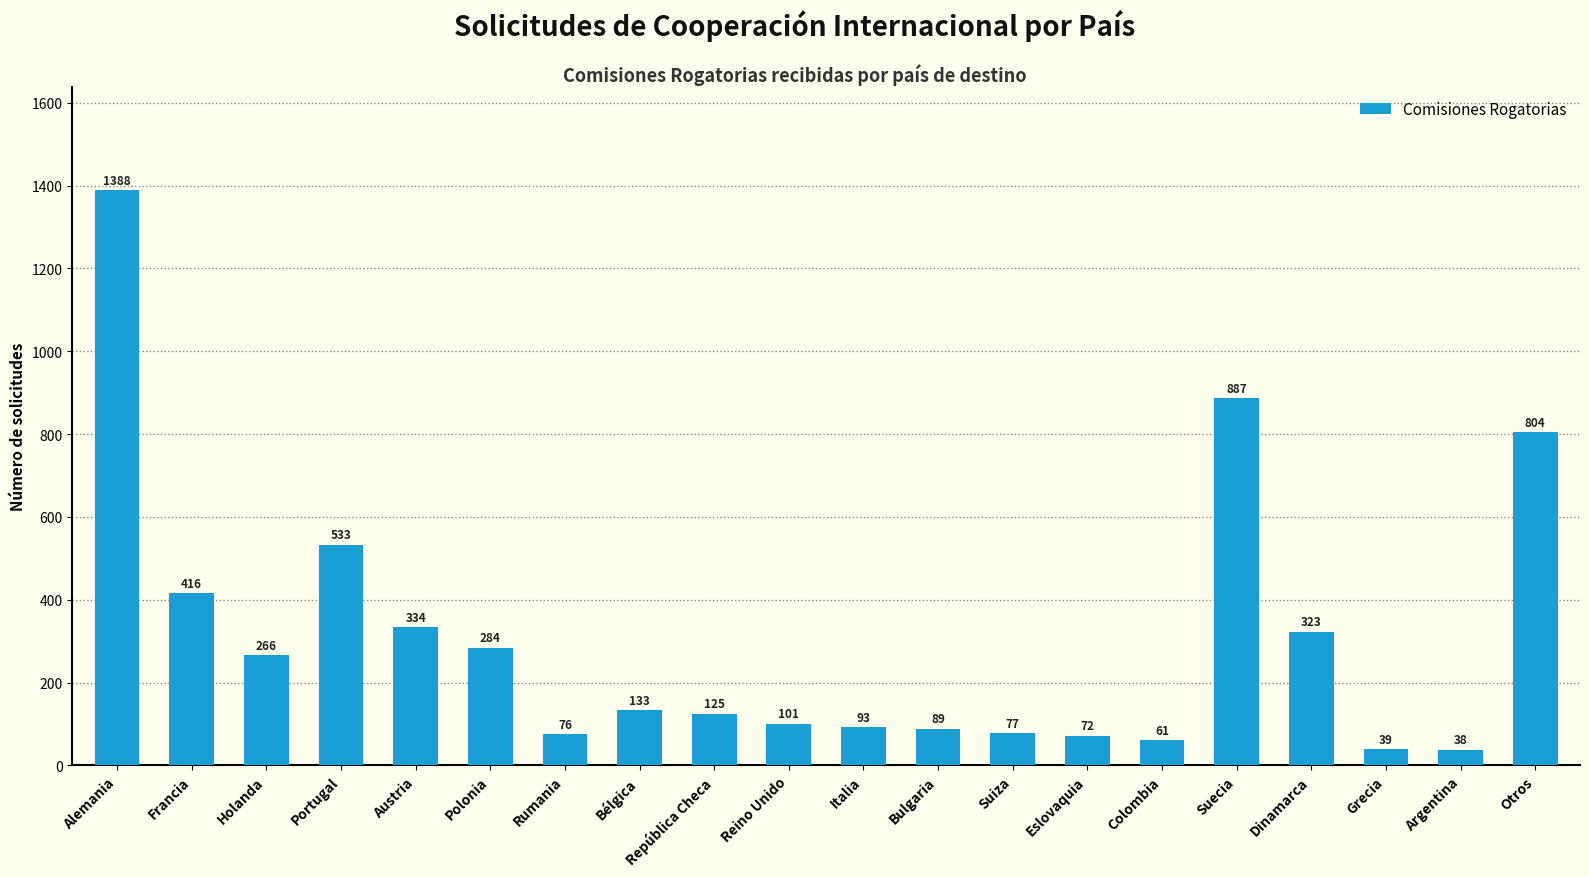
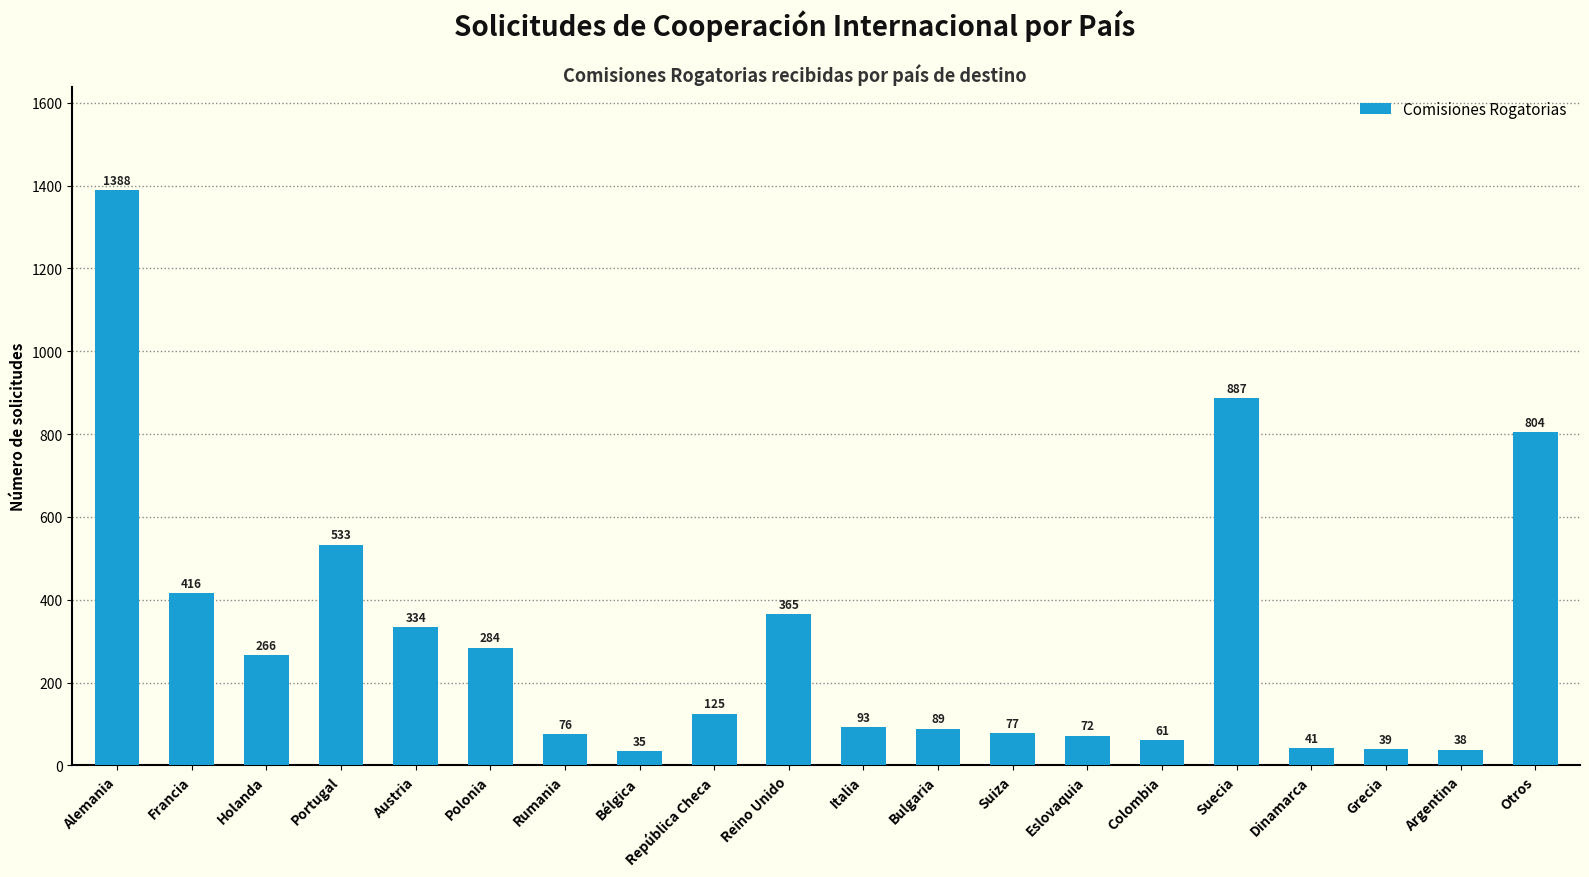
Bélgica: 133 -> 35
Reino Unido: 101 -> 365
Dinamarca: 323 -> 41
